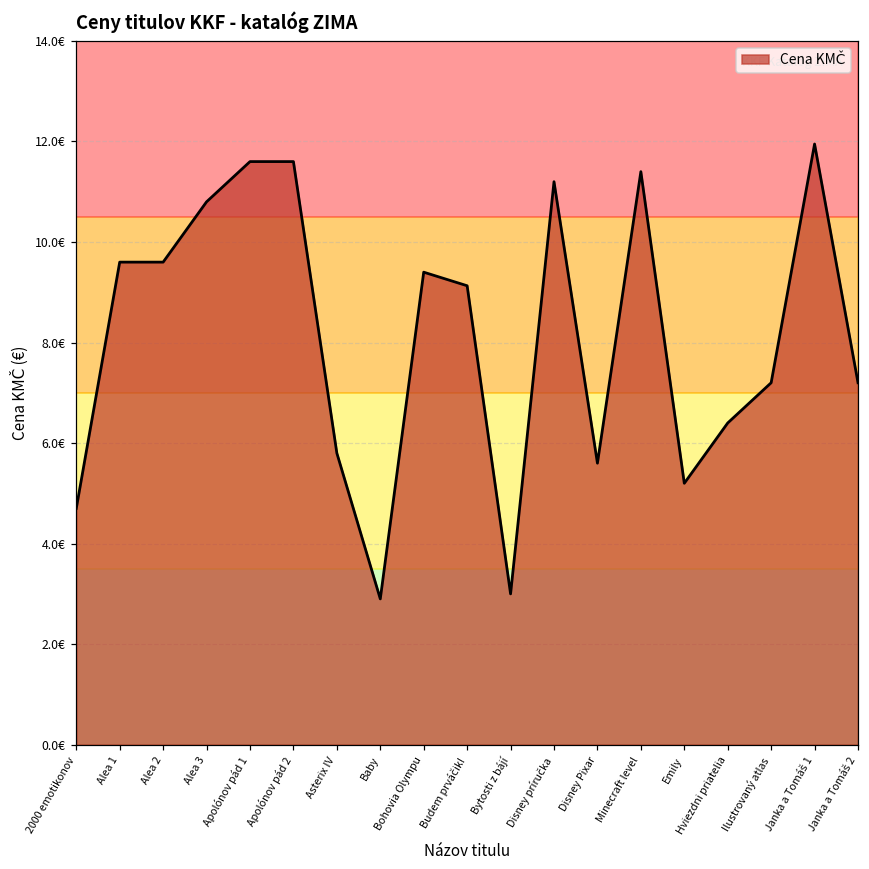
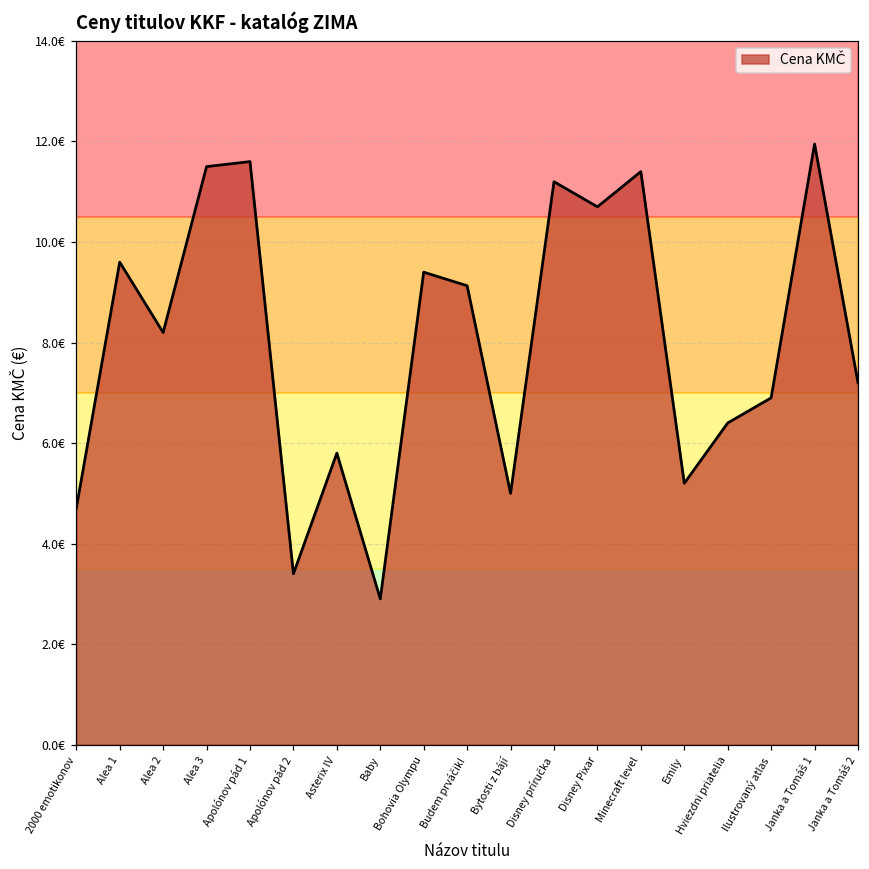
Alea 2: 9.6€ -> 8.2€
Alea 3: 10.8€ -> 11.5€
Apolónov pád 2: 11.6€ -> 3.4€
Bytosti z bájí: 3€ -> 5€
Disney Pixar: 5.6€ -> 10.7€
Ilustrovaný atlas: 7.2€ -> 6.9€
